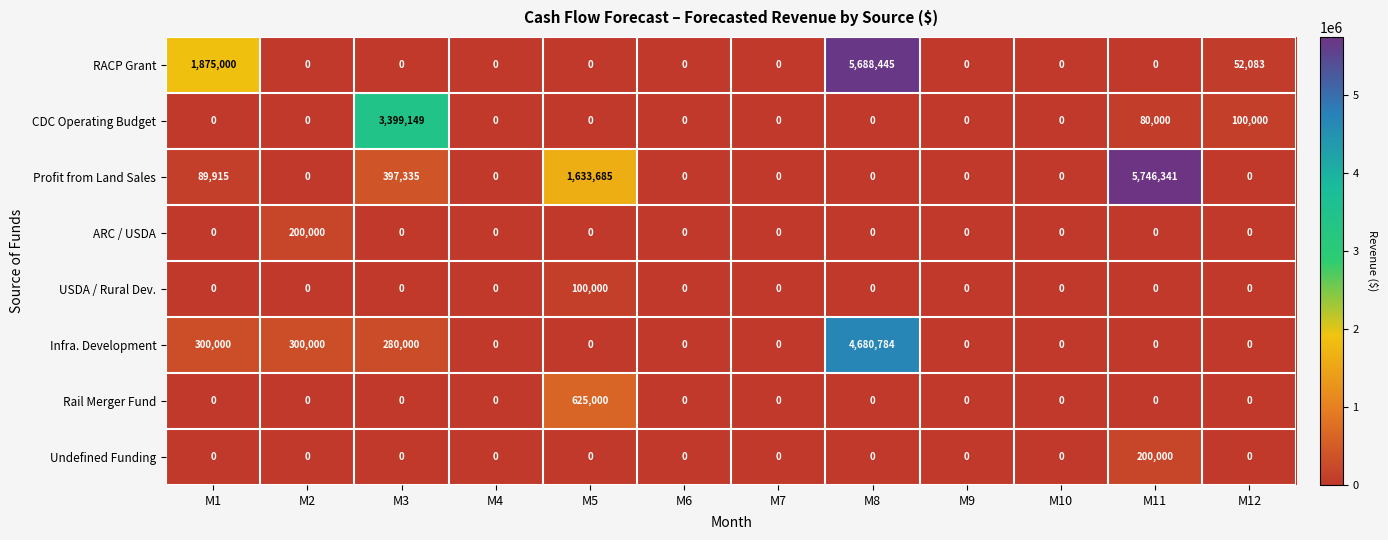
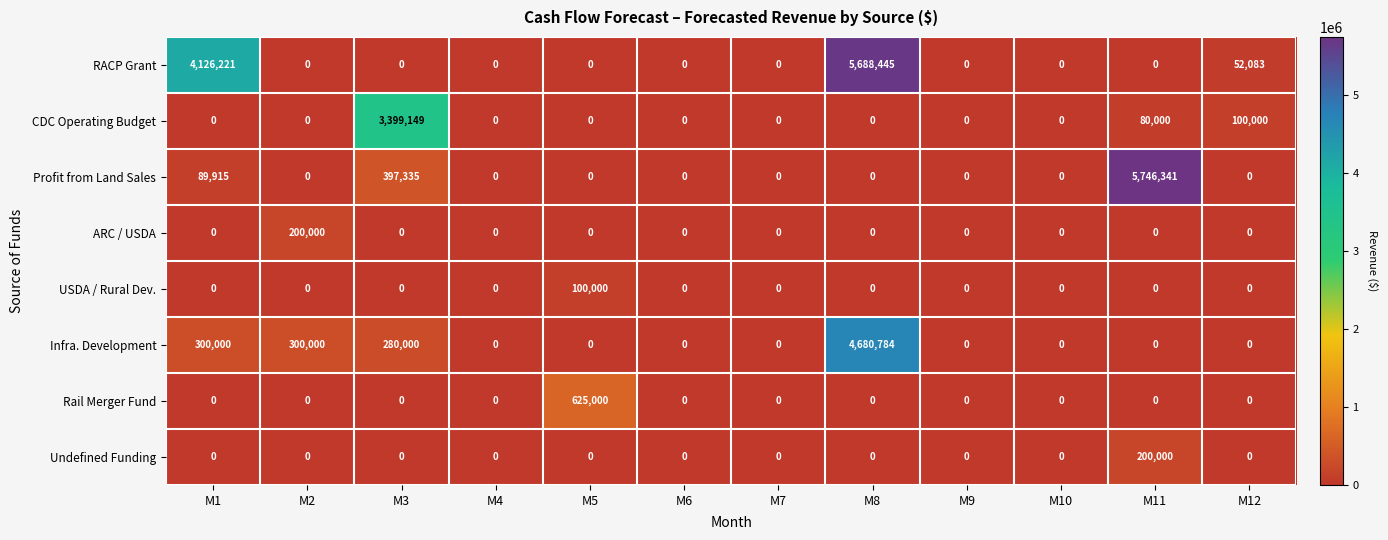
RACP Grant, M1: 1,875,000 -> 4,126,221
Profit from Land Sales, M5: 1,633,685 -> 0
